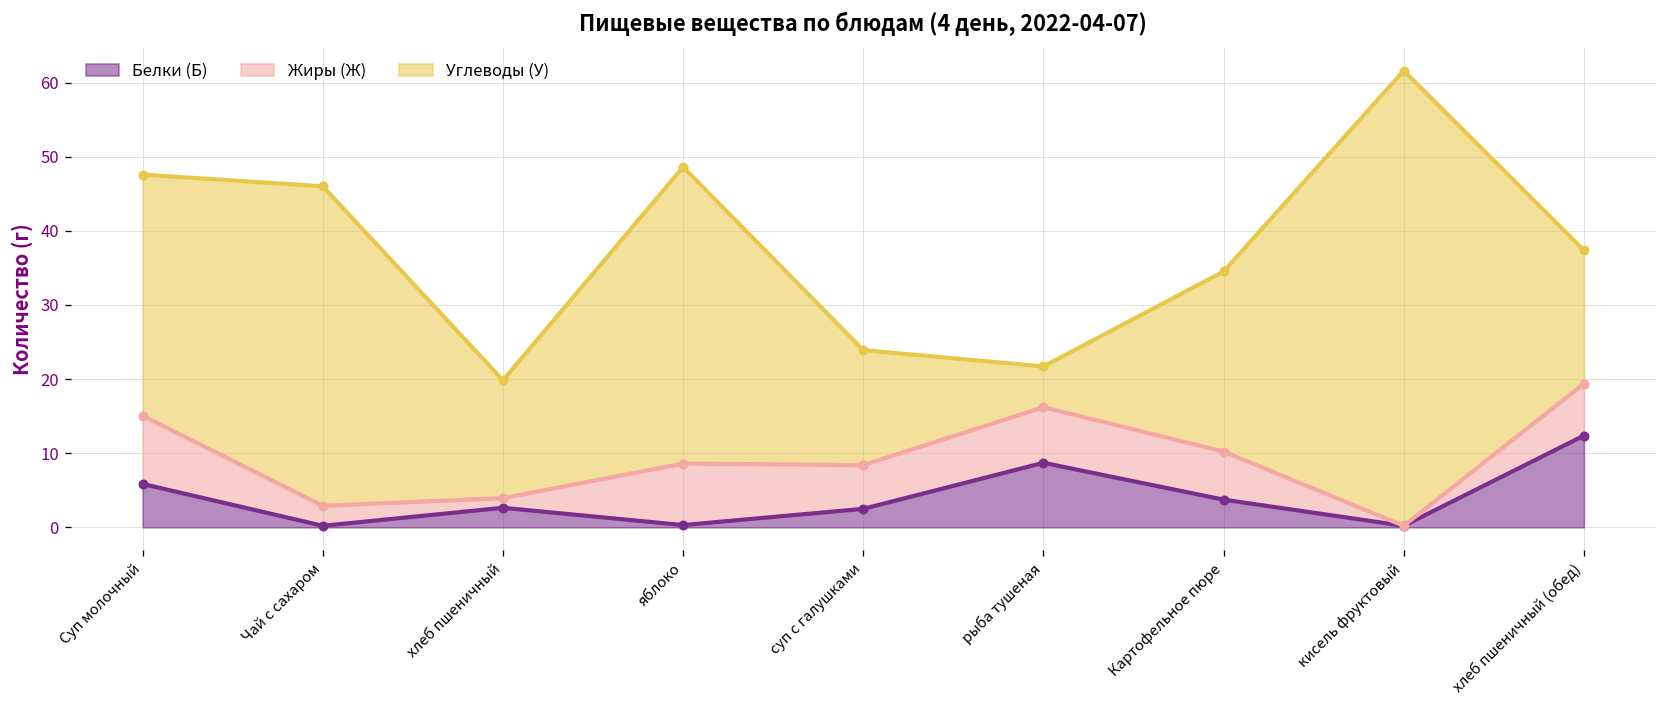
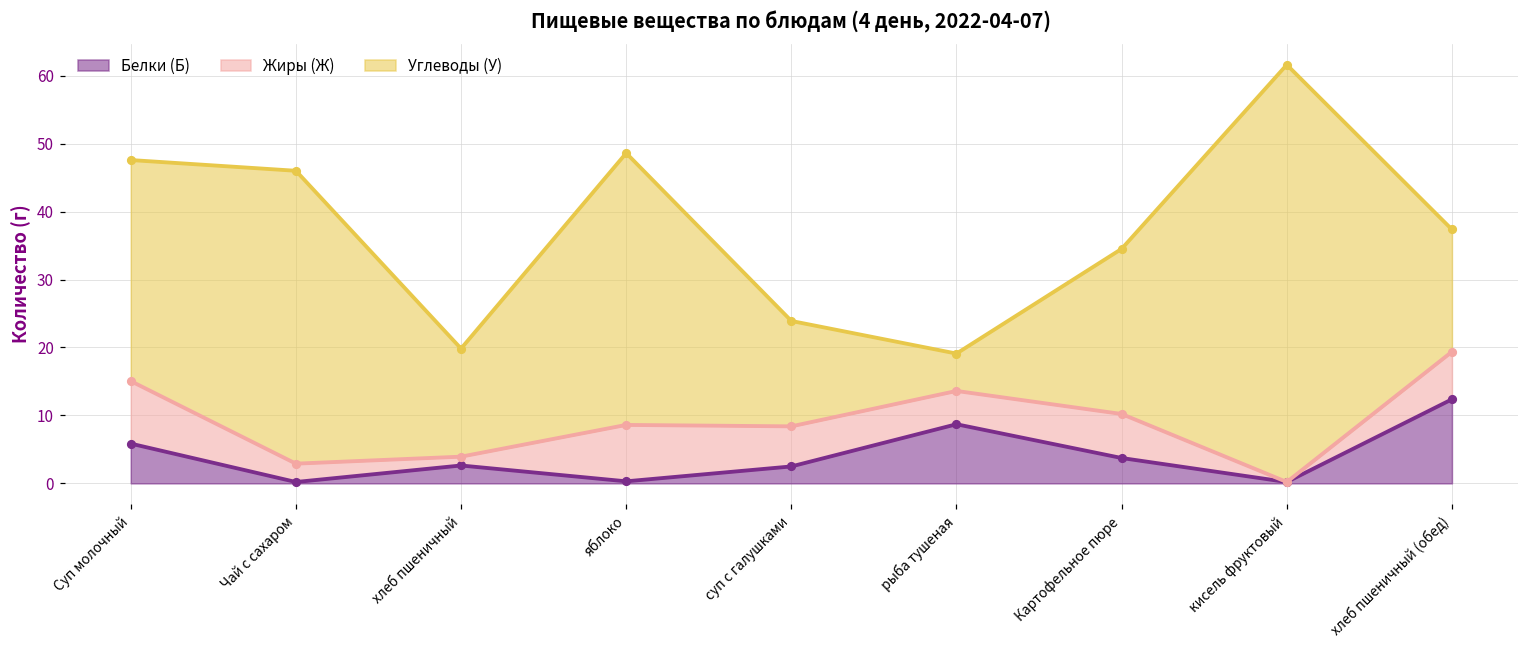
Жиры (Ж), рыба тушеная: 8 -> 5
